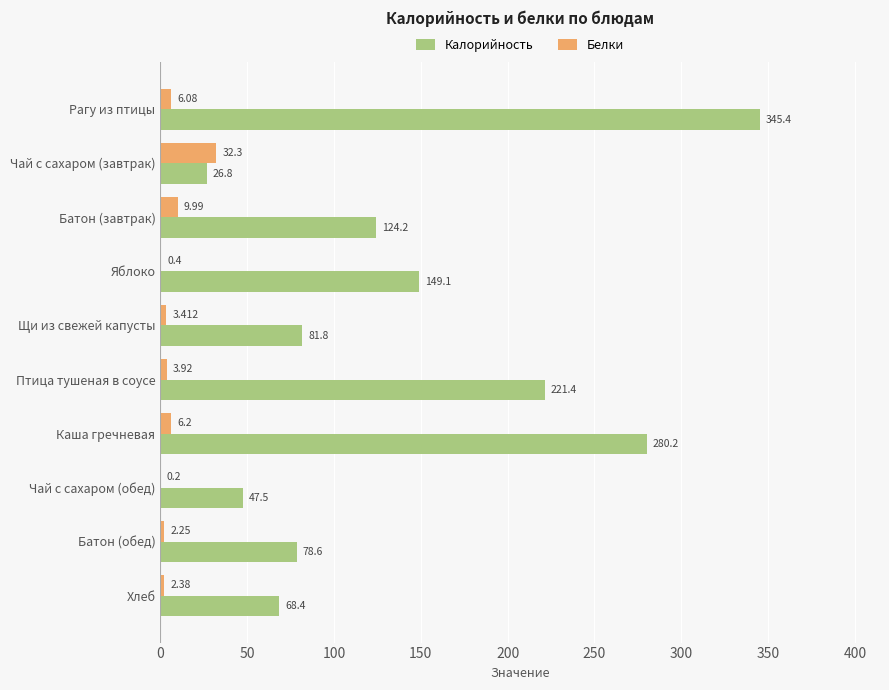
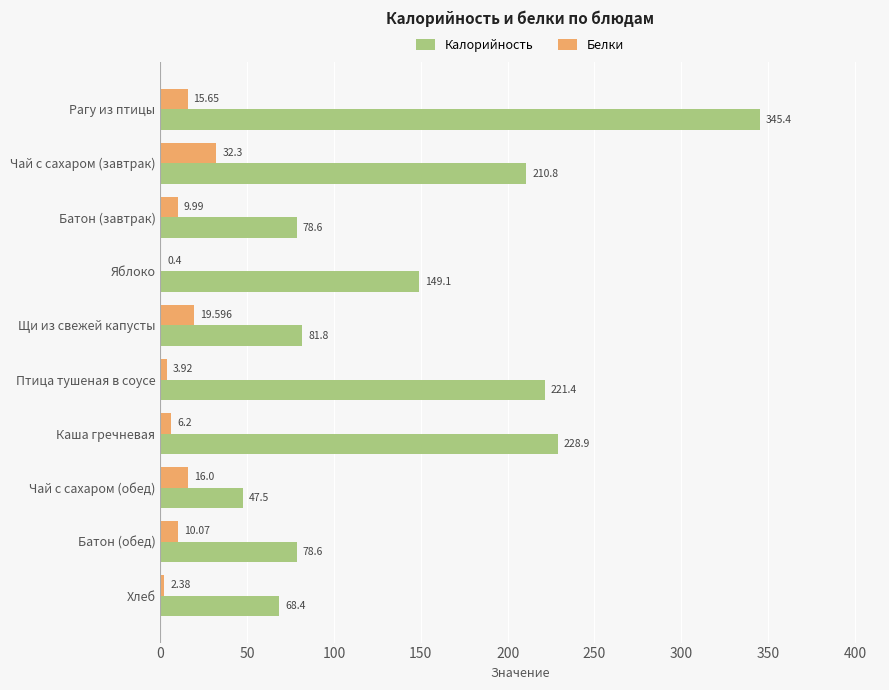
Белки, Рагу из птицы: 6.08 -> 15.65
Калорийность, Чай с сахаром (завтрак): 26.8 -> 210.8
Калорийность, Батон (завтрак): 124.2 -> 78.6
Белки, Щи из свежей капусты: 3.412 -> 19.596
Калорийность, Каша гречневая: 280.2 -> 228.9
Белки, Чай с сахаром (обед): 0.2 -> 16.0
Белки, Батон (обед): 2.25 -> 10.07
